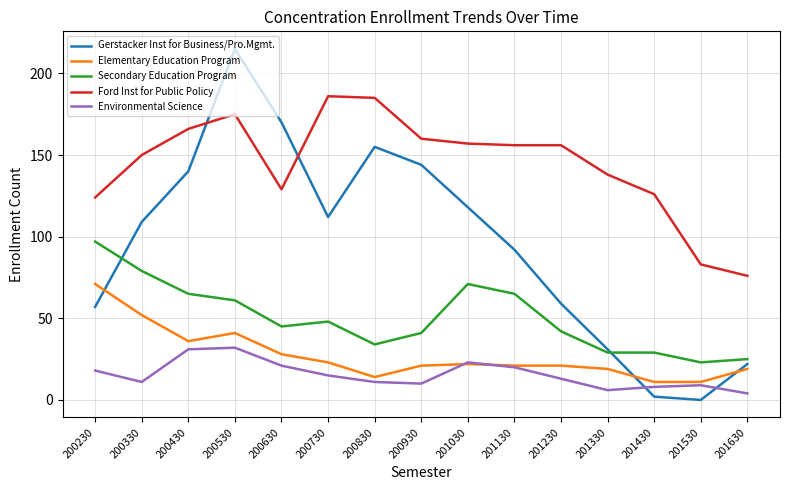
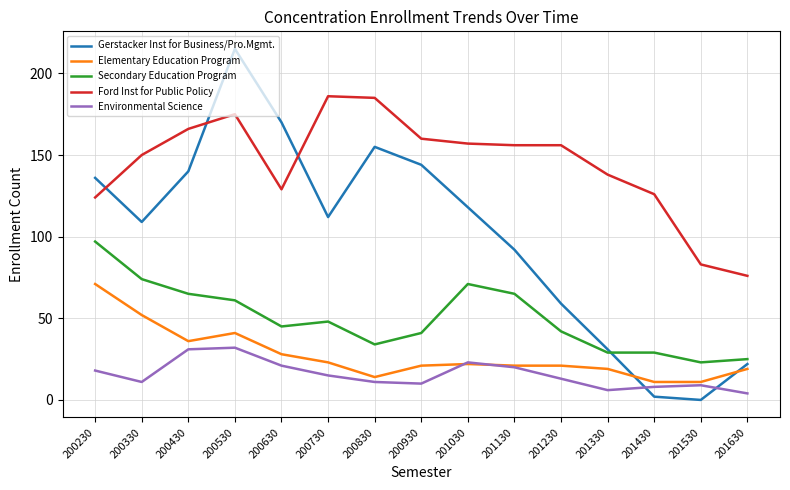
Gerstacker Inst for Business/Pro.Mgmt., 200230: 57 -> 136
Secondary Education Program, 200330: 79 -> 74
